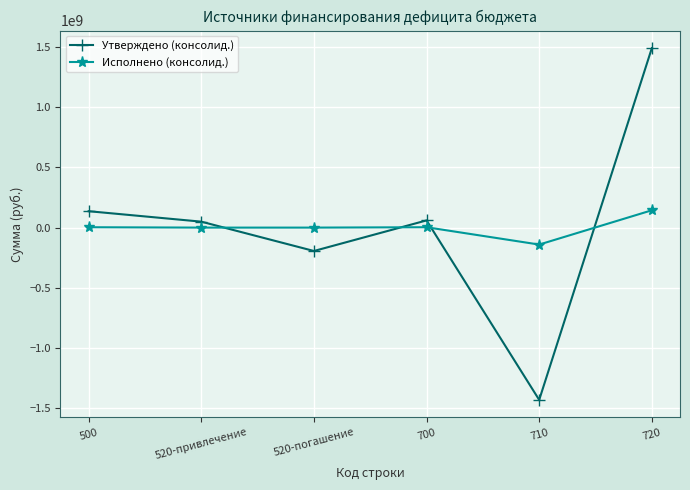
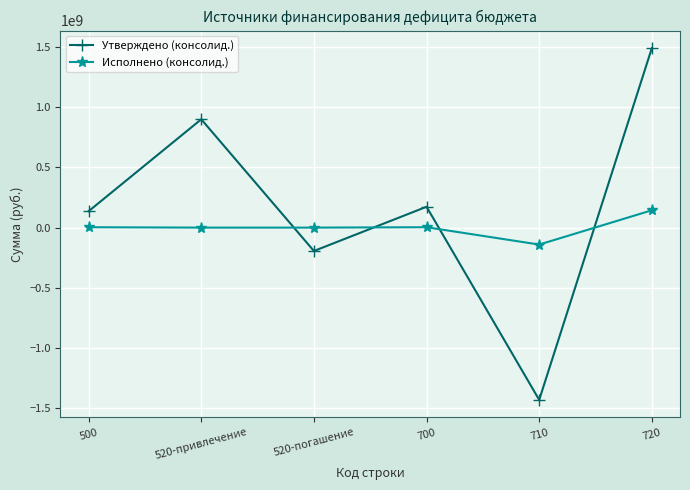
Утверждено (консолид.), 520-привлечение: 50000000 -> 900000000
Утверждено (консолид.), 700: 60000000 -> 170000000
